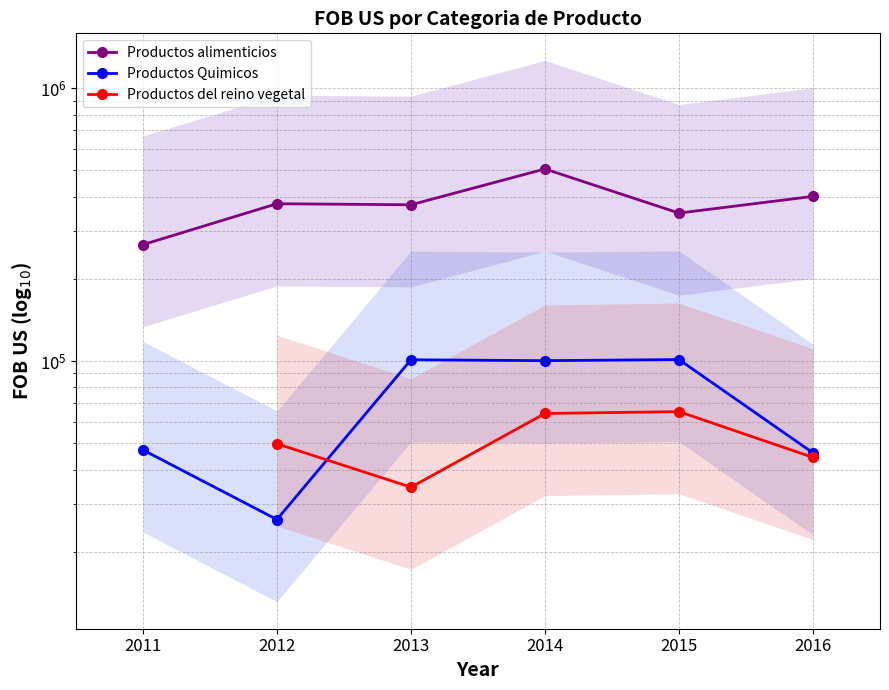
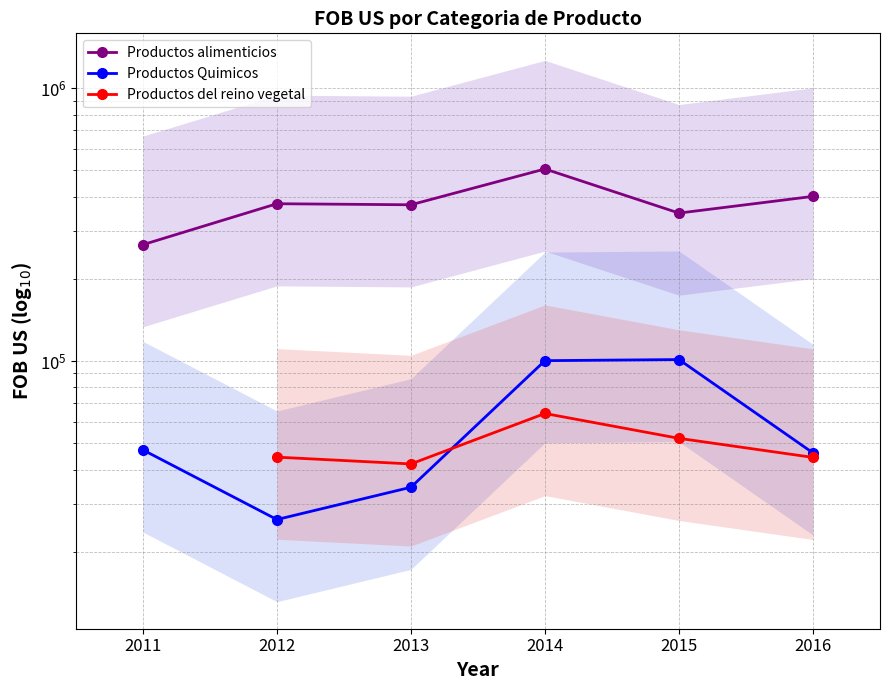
Productos del reino vegetal, 2012: 50000 -> 44000
Productos Quimicos, 2013: 101000 -> 34000
Productos del reino vegetal, 2013: 34000 -> 42000
Productos del reino vegetal, 2015: 65000 -> 52000
